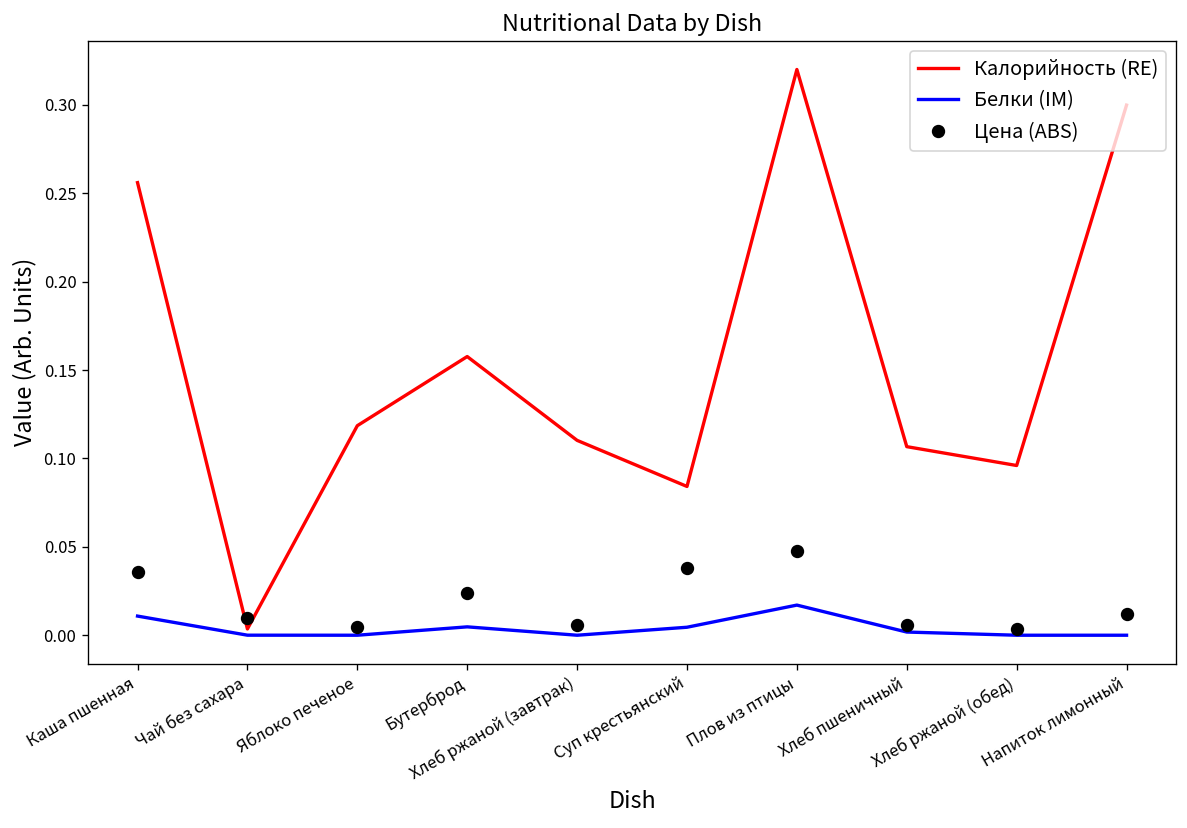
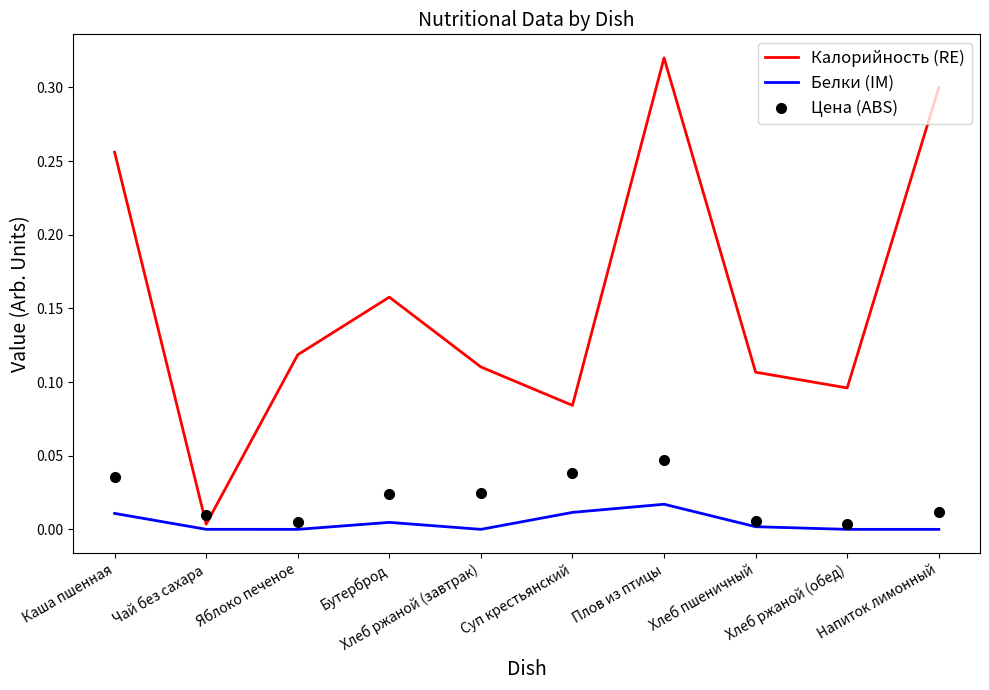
Цена (ABS), Хлеб ржаной (завтрак): 0.006 -> 0.025
Белки (IM), Суп крестьянский: 0.005 -> 0.012
